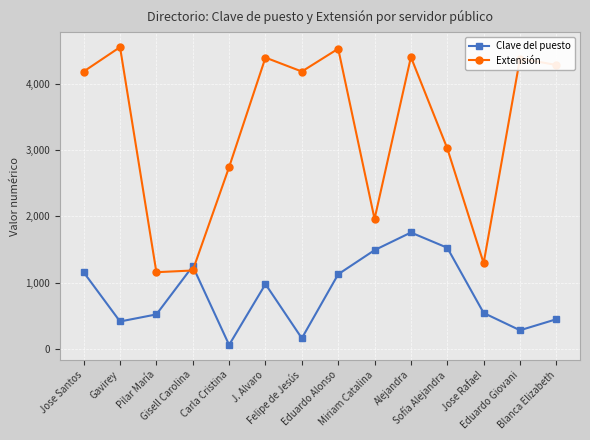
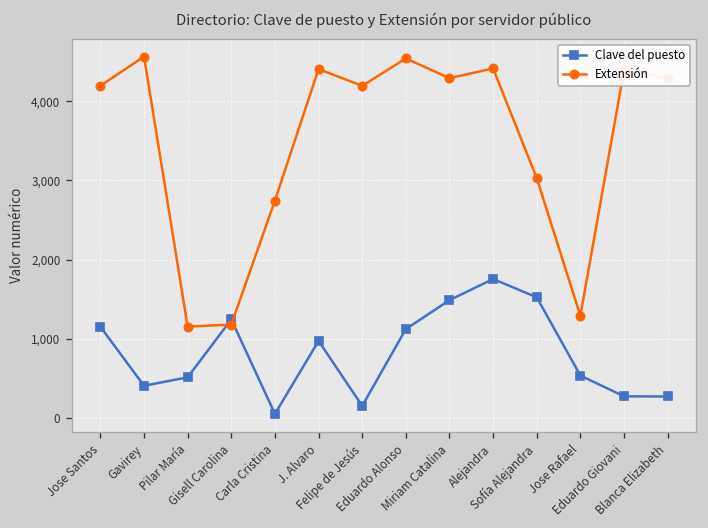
Extensión, Miriam Catalina: 2,000 -> 4,300
Clave del puesto, Blanca Elizabeth: 400 -> 300
